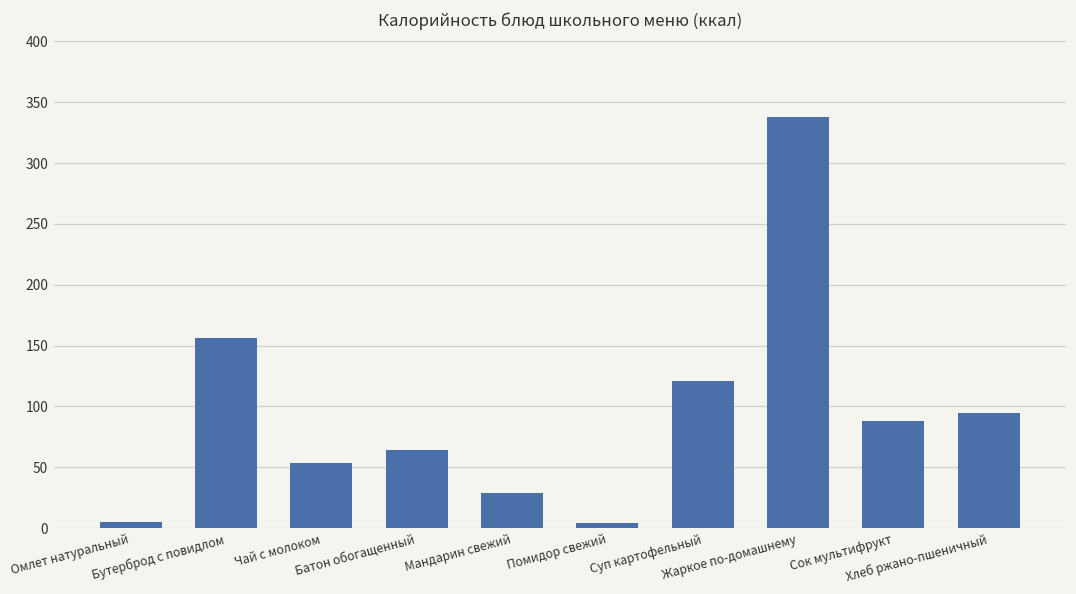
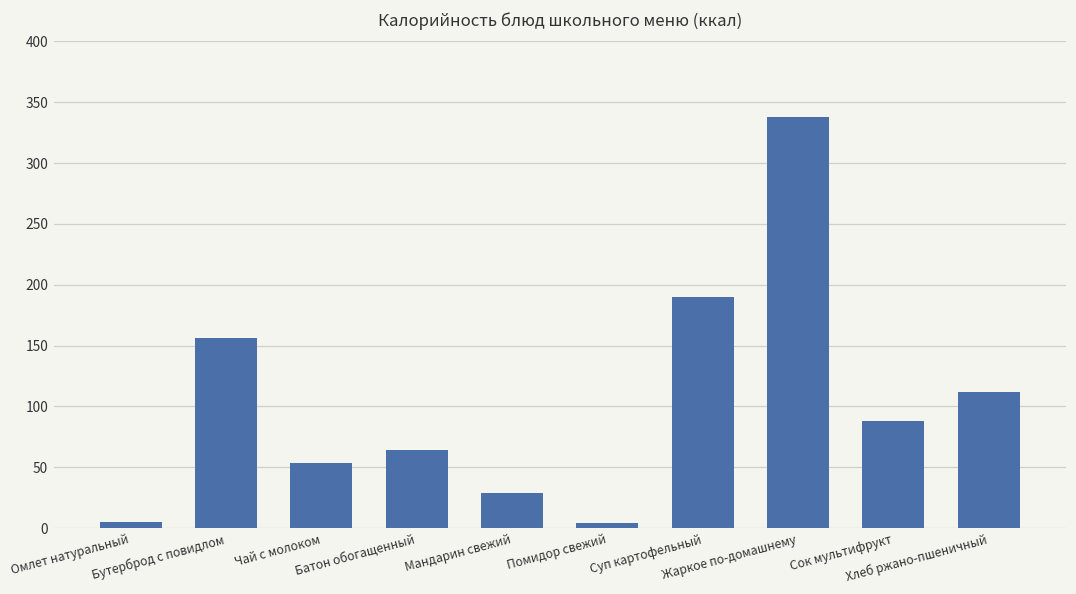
Суп картофельный: 121 -> 190
Хлеб ржано-пшеничный: 94 -> 112
